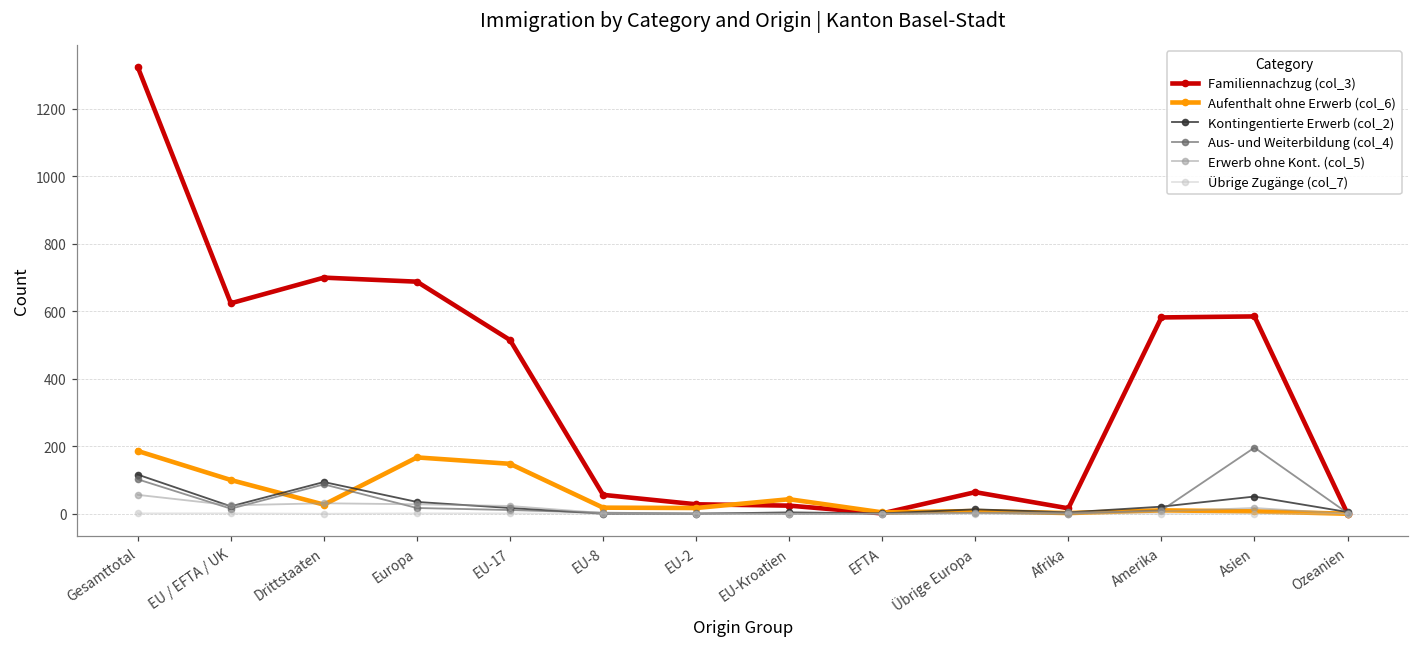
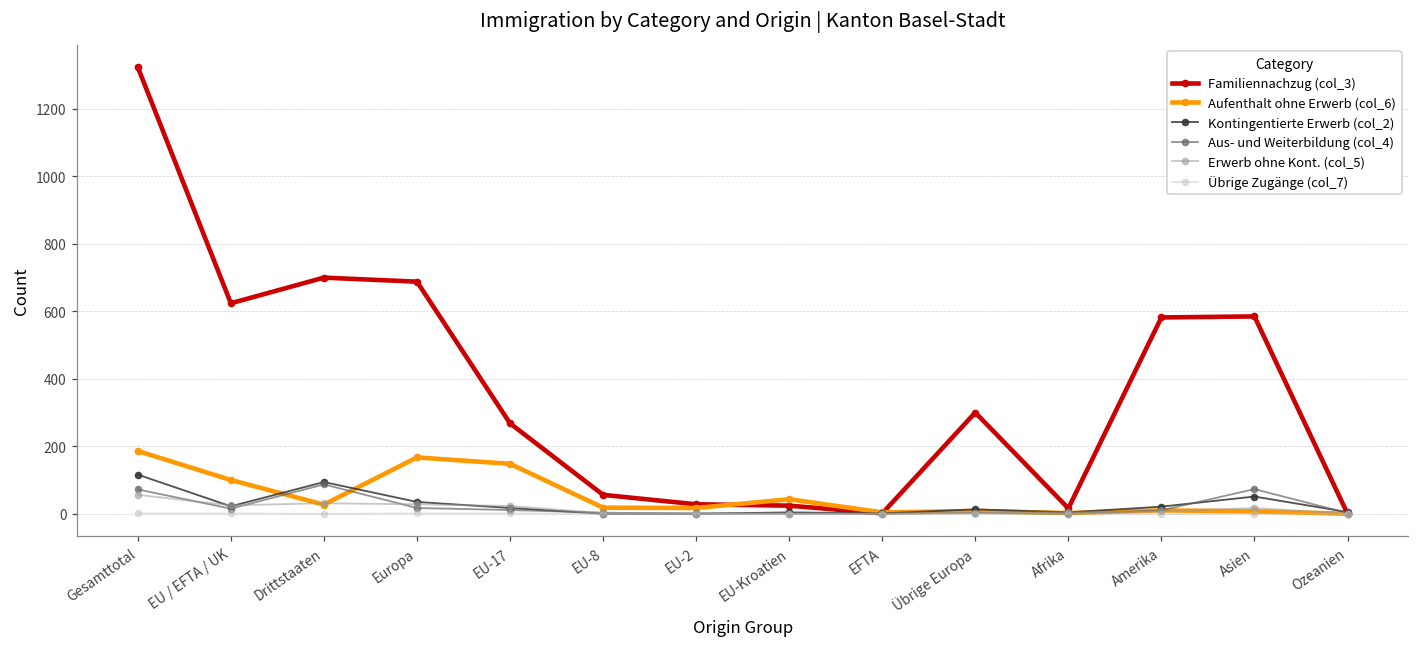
Aus- und Weiterbildung (col_4), Gesamttotal: 100 -> 70
Familiennachzug (col_3), EU-17: 520 -> 270
Familiennachzug (col_3), Übrige Europa: 60 -> 300
Aus- und Weiterbildung (col_4), Asien: 200 -> 70
